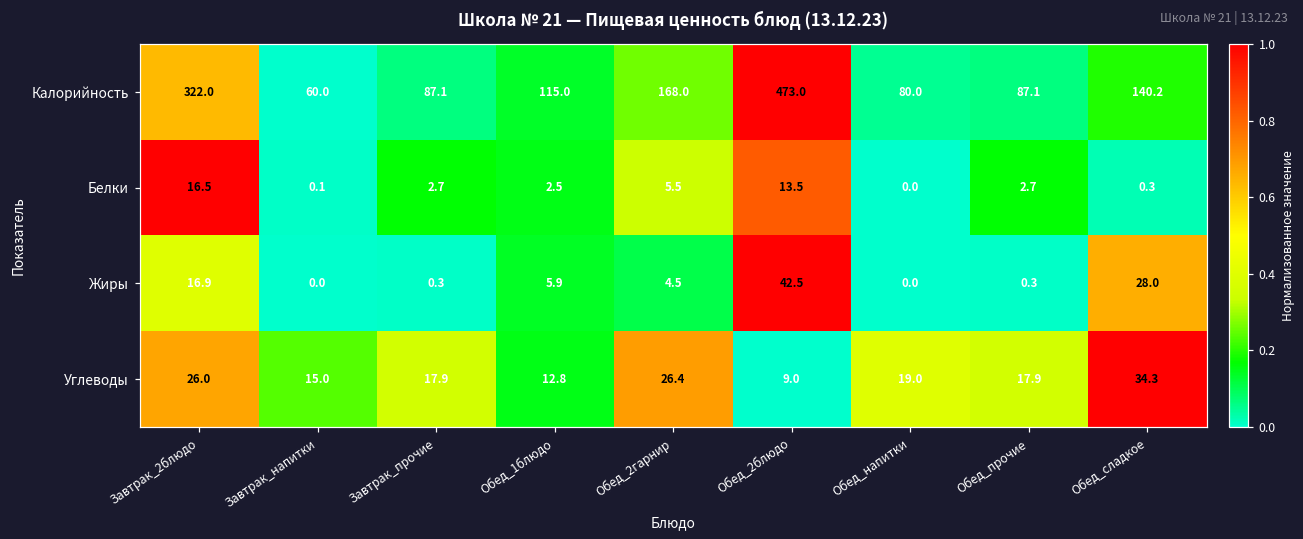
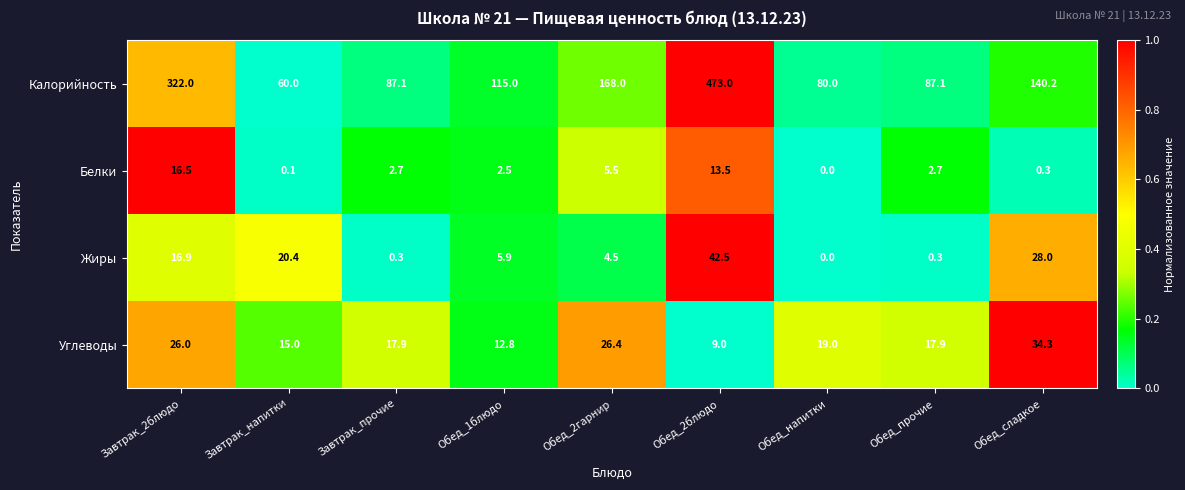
Жиры, Завтрак_напитки: 0.0 -> 20.4
